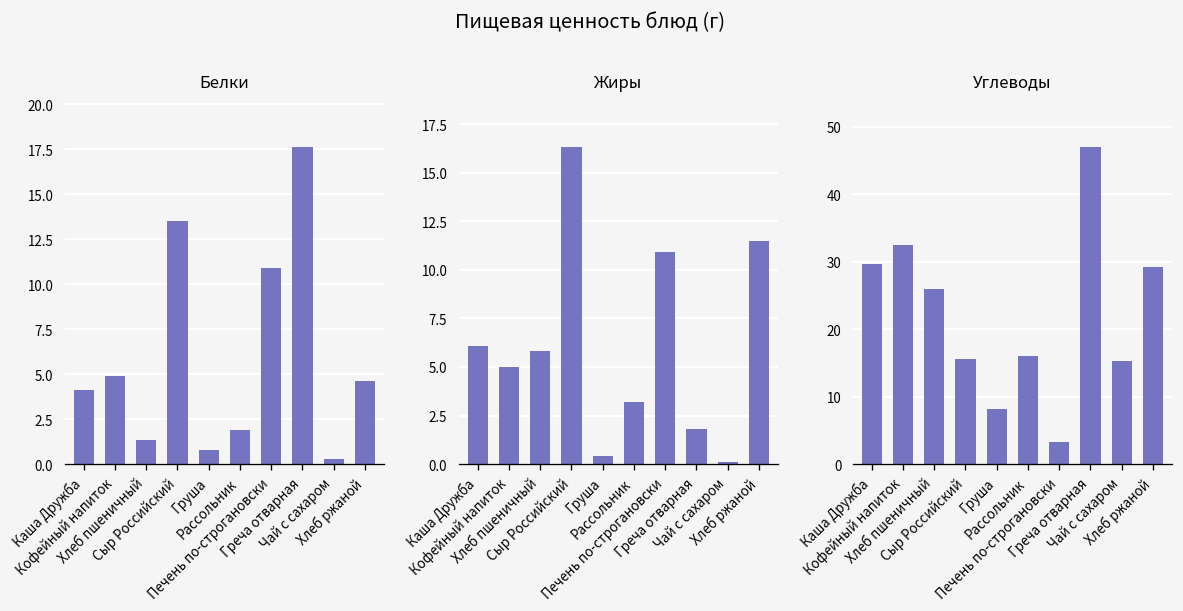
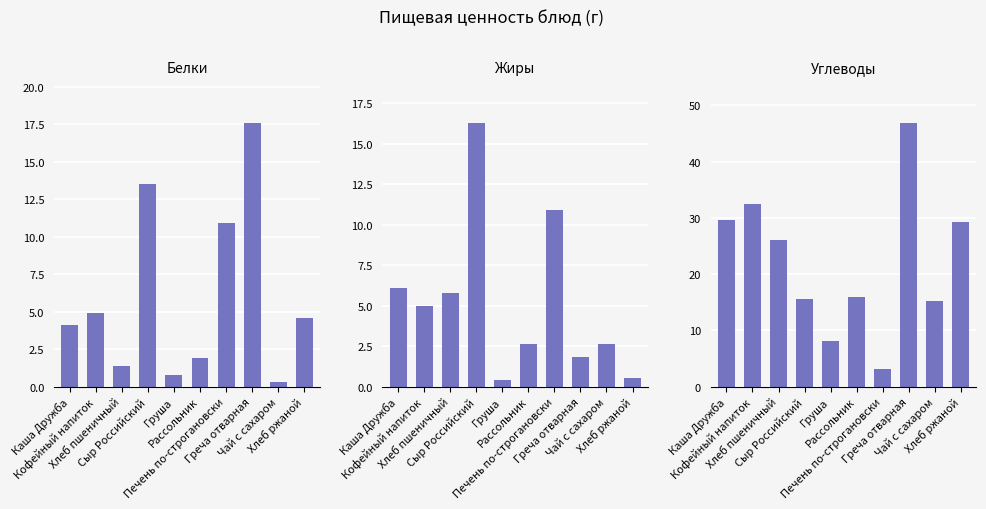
Жиры, Рассольник: 3.2 -> 2.6
Жиры, Чай с сахаром: 0.1 -> 2.6
Жиры, Хлеб ржаной: 11.5 -> 0.5
